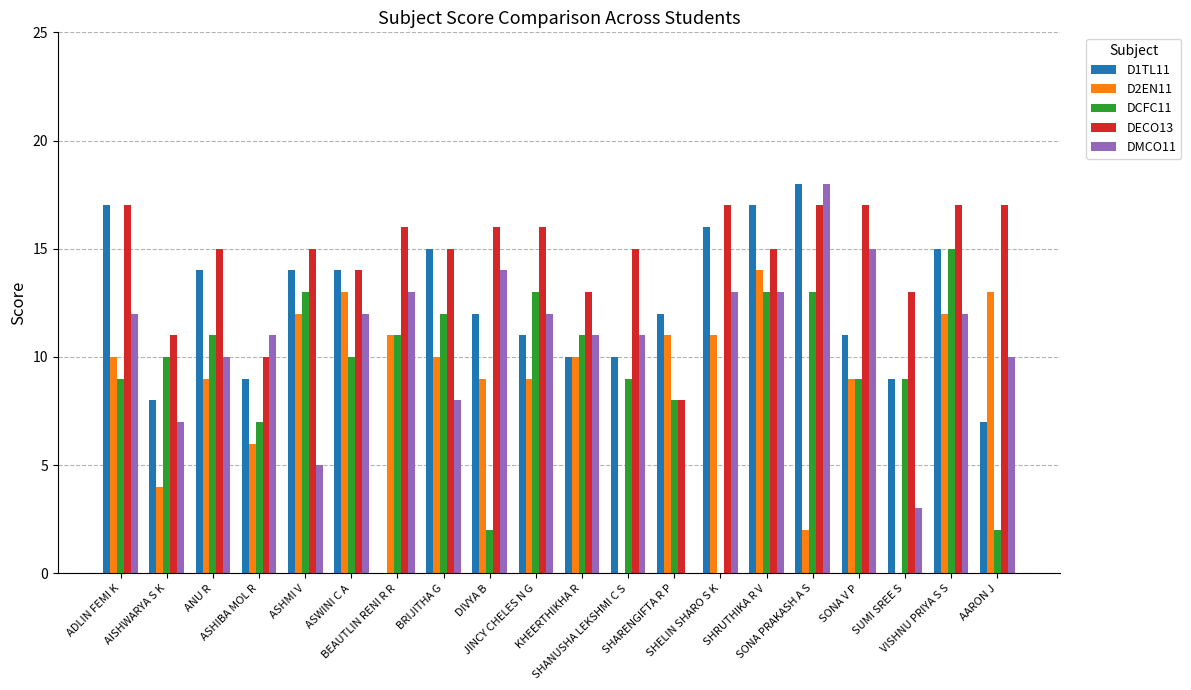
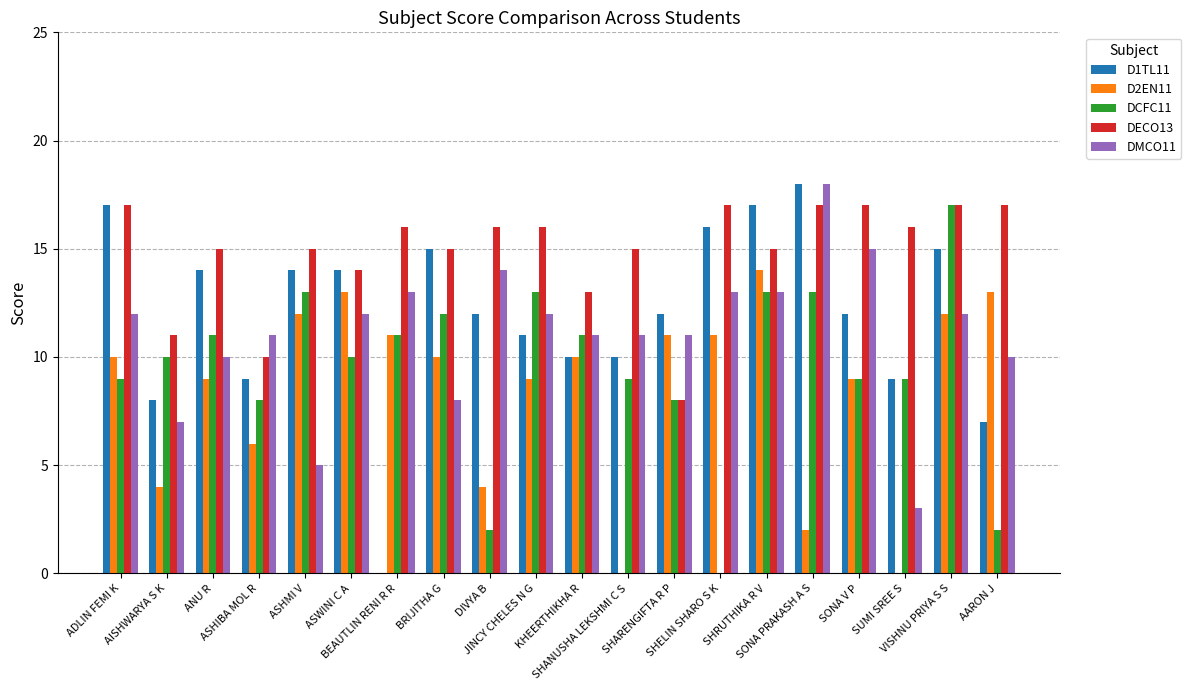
DCFC11, ASHIBA MOL R: 7 -> 8
D2EN11, DIVYA B: 9 -> 4
DMCO11, SHARENGIFTA R P: 0 -> 11
D1TL11, SONA V P: 11 -> 12
DECO13, SUMI SREE S: 13 -> 16
DCFC11, VISHNU PRIYA S S: 15 -> 17
